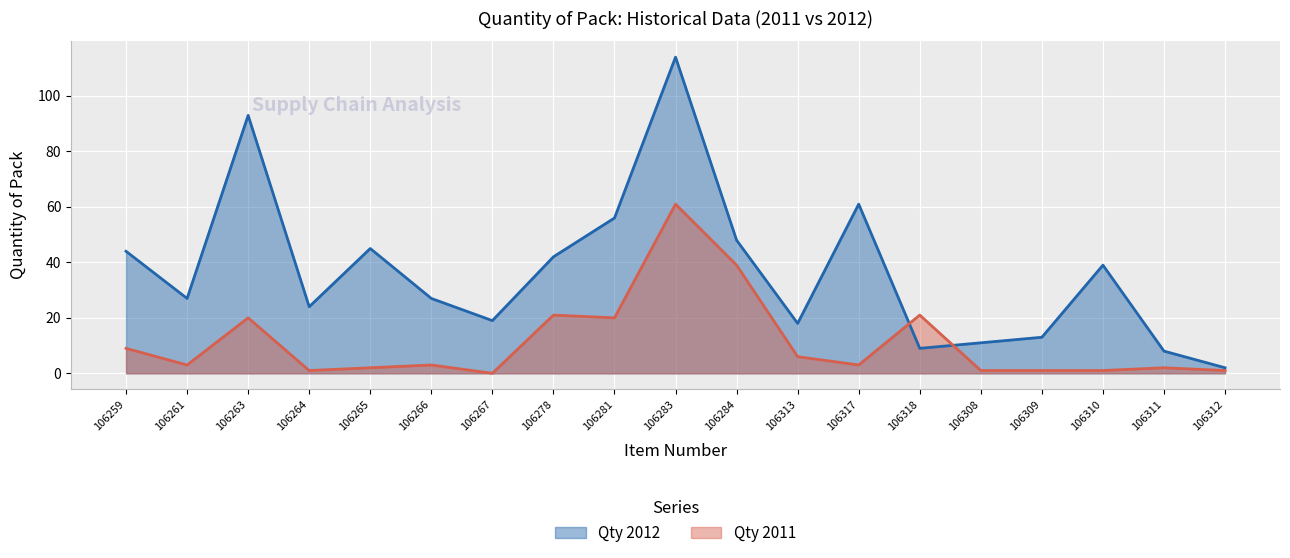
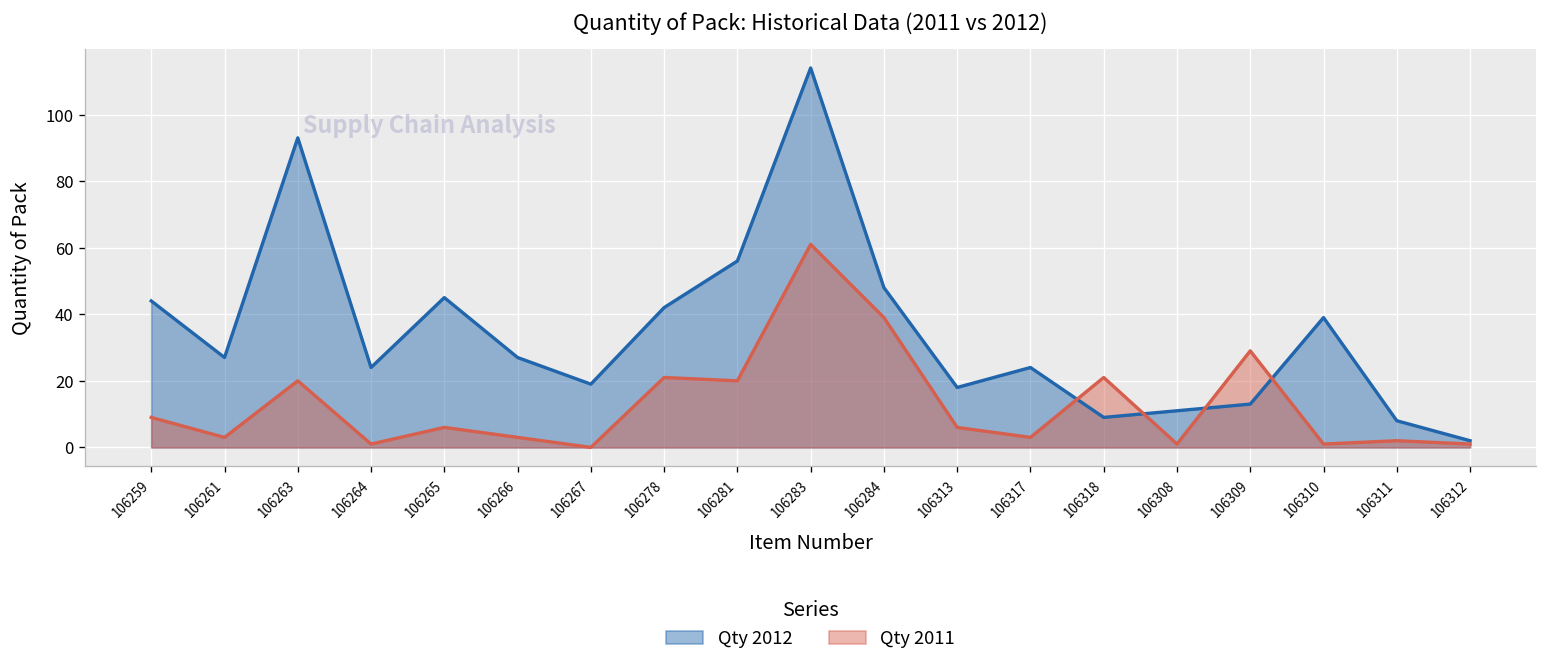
Qty 2011, 106265: 2 -> 6
Qty 2012, 106317: 61 -> 24
Qty 2011, 106309: 1 -> 29
